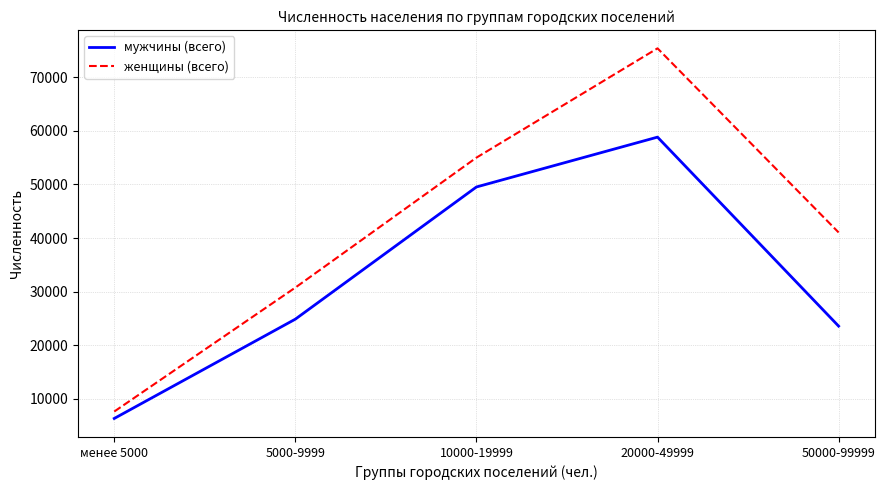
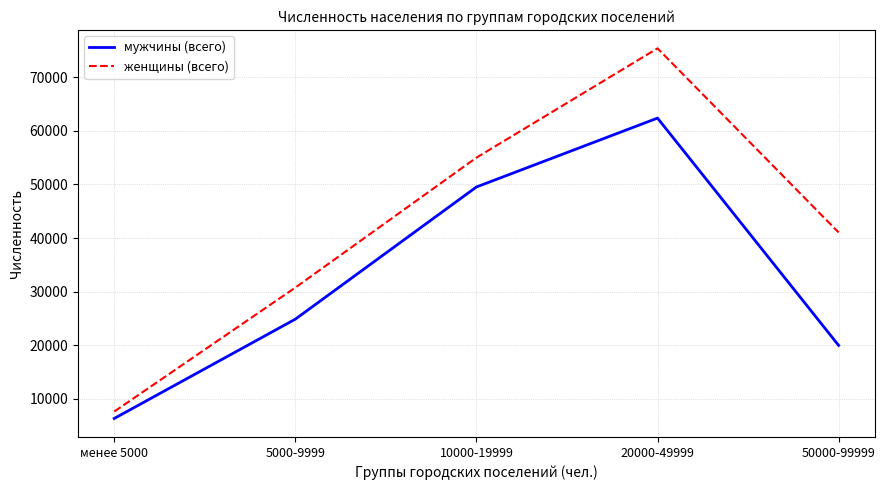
мужчины (всего), 20000-49999: 59000 -> 62000
мужчины (всего), 50000-99999: 24000 -> 20000
